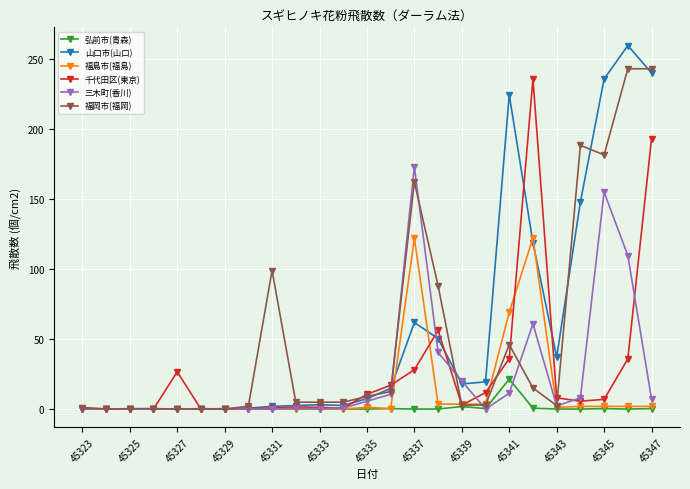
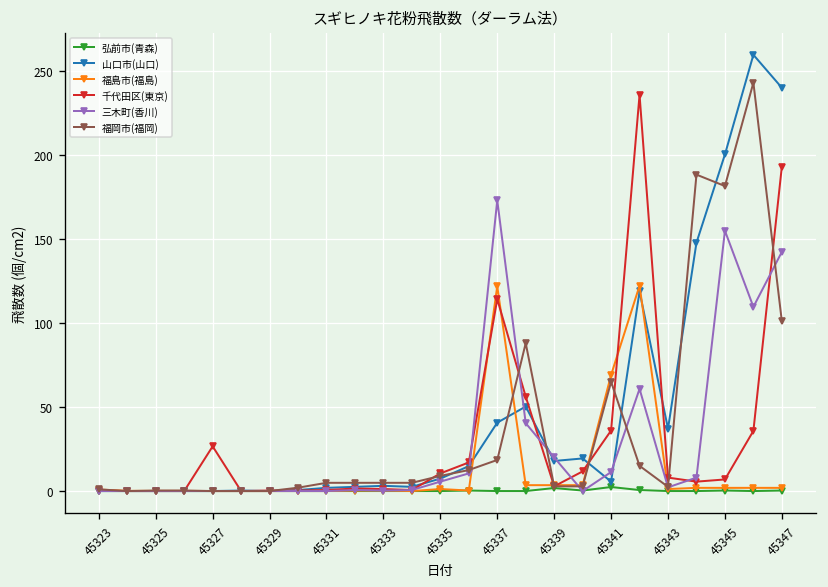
福岡市(福岡), 45331: 99 -> 5
山口市(山口), 45337: 62 -> 41
千代田区(東京), 45337: 28 -> 114
福岡市(福岡), 45337: 162 -> 19
弘前市(青森), 45341: 21 -> 2
山口市(山口), 45341: 224 -> 6
福岡市(福岡), 45341: 46 -> 65
山口市(山口), 45345: 236 -> 200
三木町(香川), 45347: 7 -> 142
福岡市(福岡), 45347: 243 -> 101
